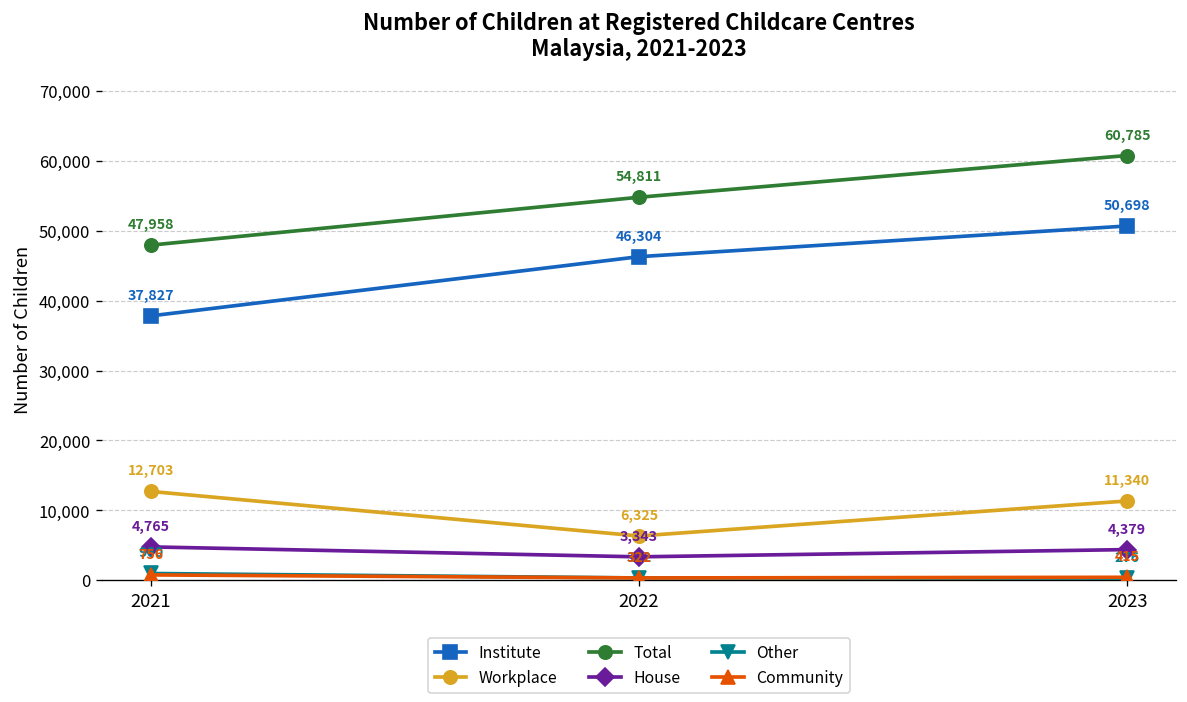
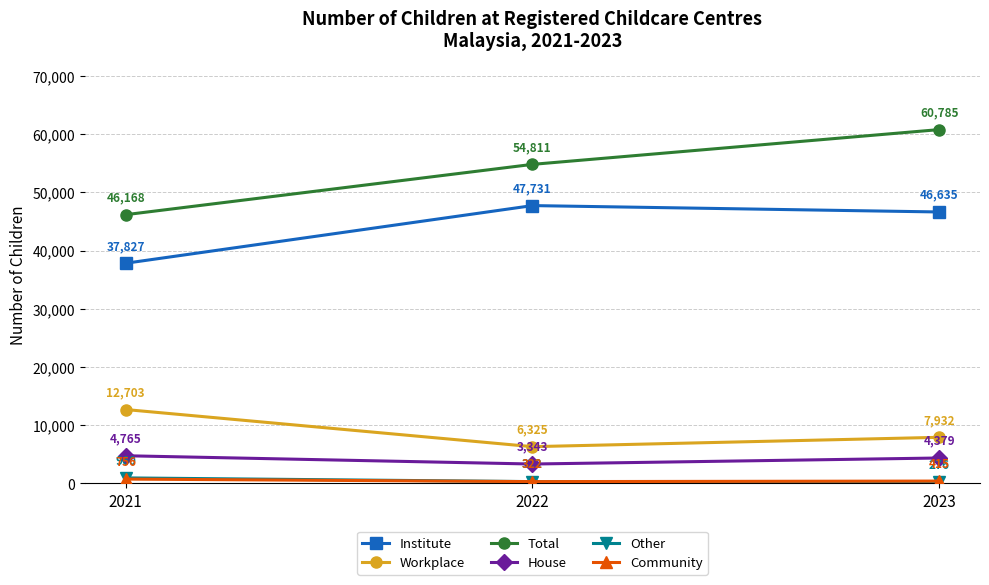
Total, 2021: 47,958 -> 46,168
Institute, 2022: 46,304 -> 47,731
Institute, 2023: 50,698 -> 46,635
Workplace, 2023: 11,340 -> 7,932
